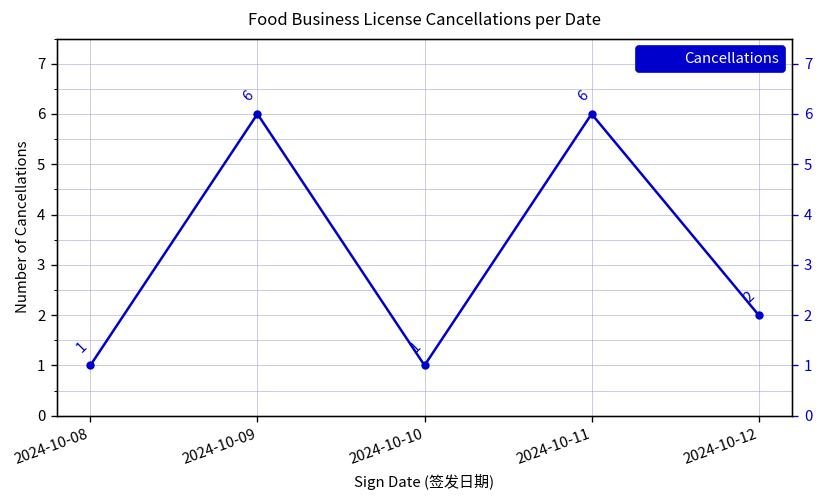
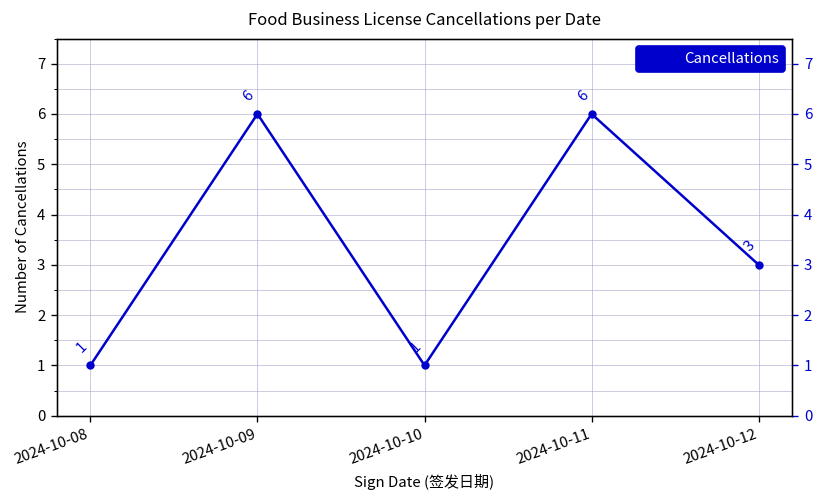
2024-10-12: 2 -> 3
